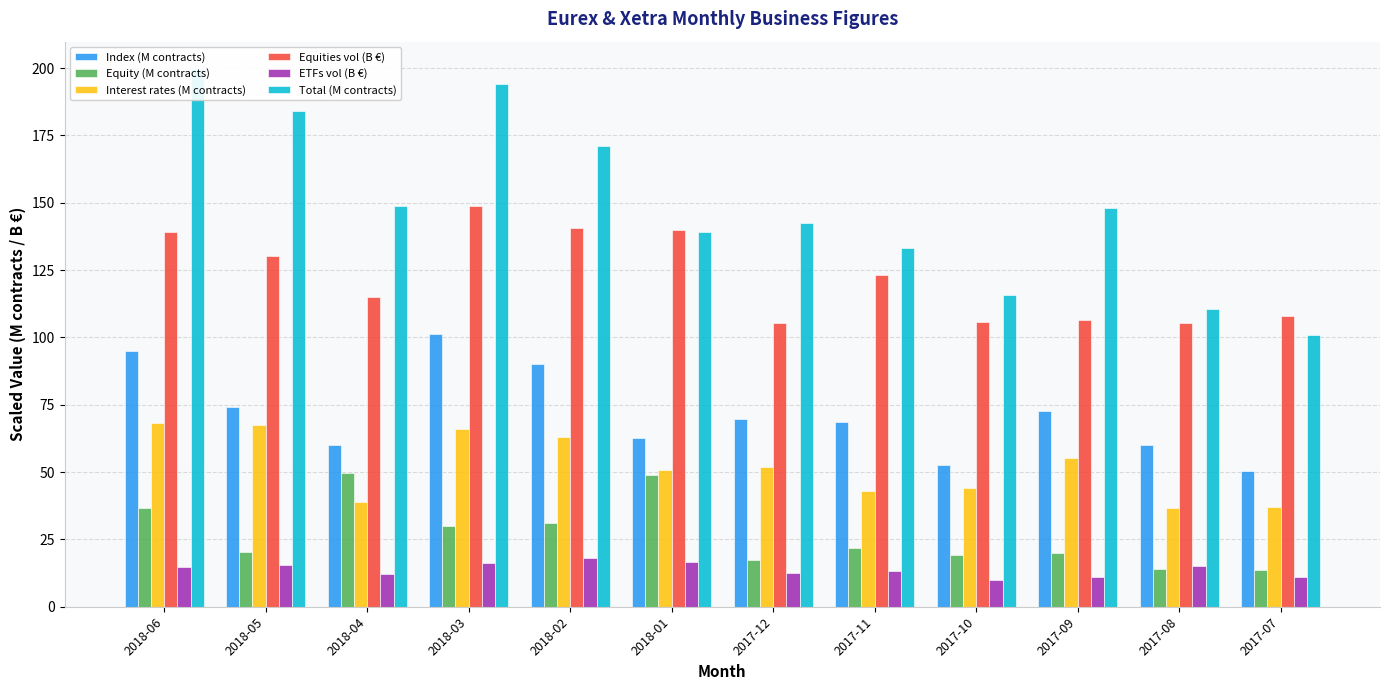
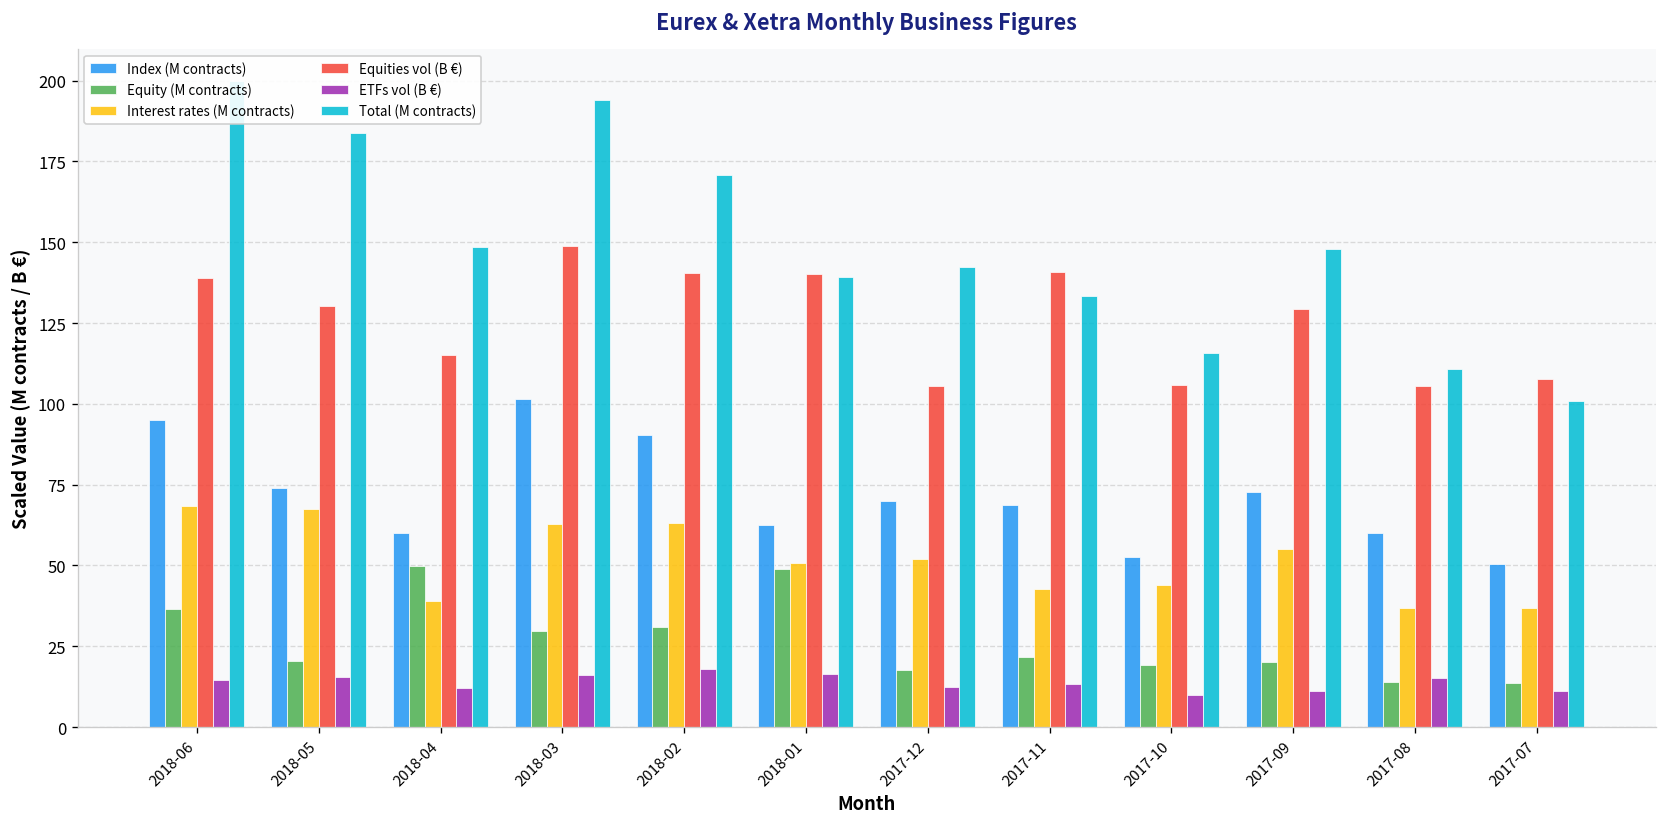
Interest rates (M contracts), 2018-03: 66 -> 63
Equities vol (B €), 2017-11: 123 -> 141
Equities vol (B €), 2017-09: 107 -> 129
